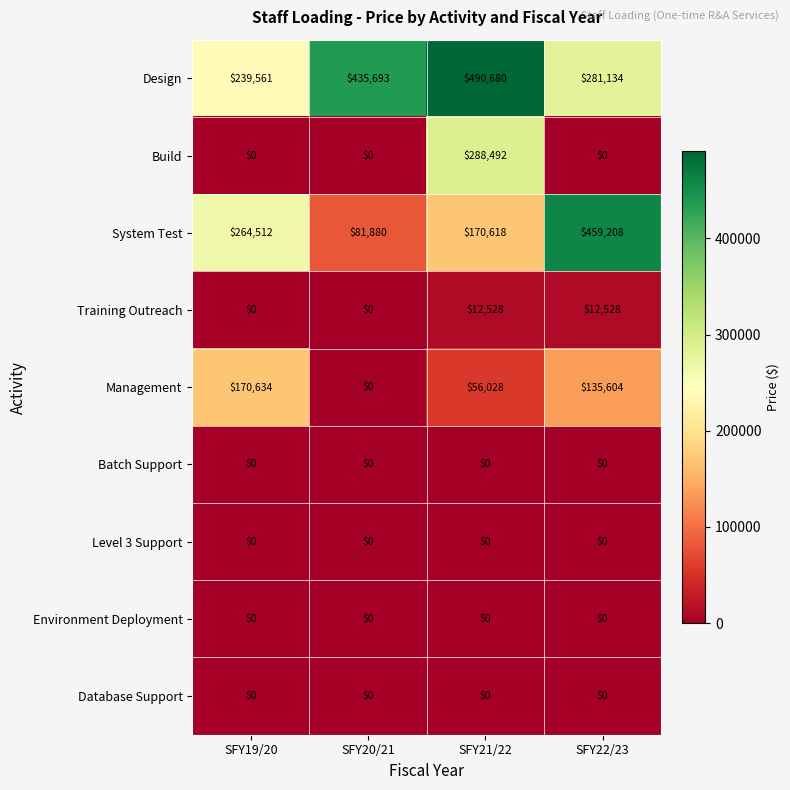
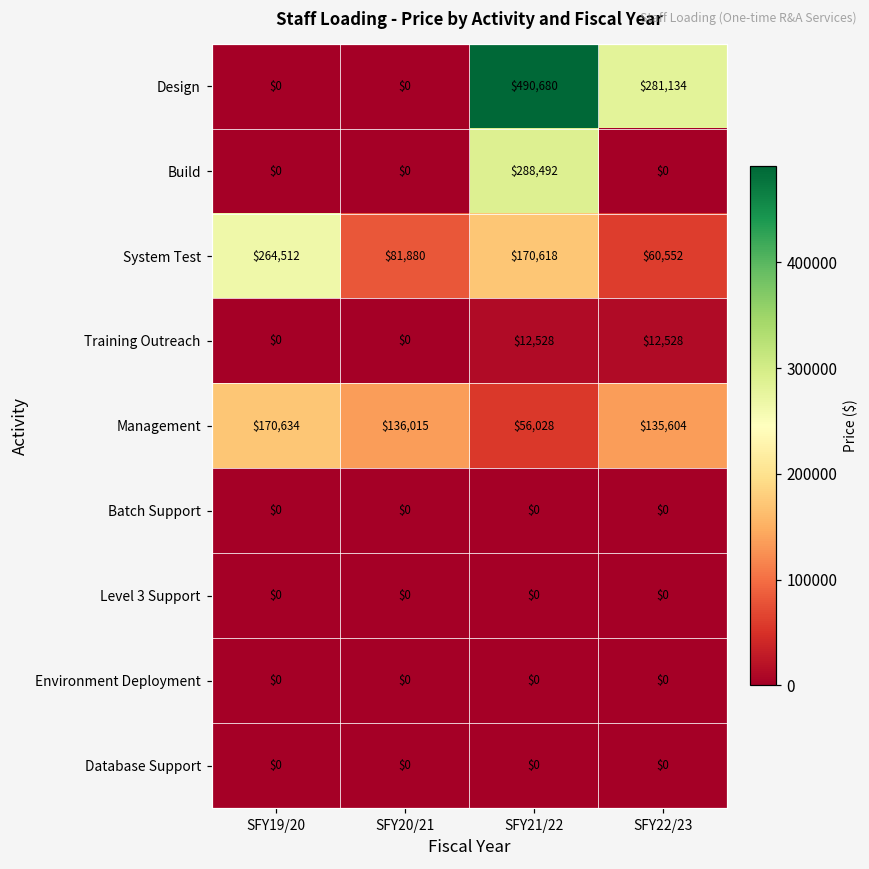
Design, SFY19/20: $239,561 -> $0
Design, SFY20/21: $435,693 -> $0
System Test, SFY22/23: $459,208 -> $60,552
Management, SFY20/21: $0 -> $136,015
